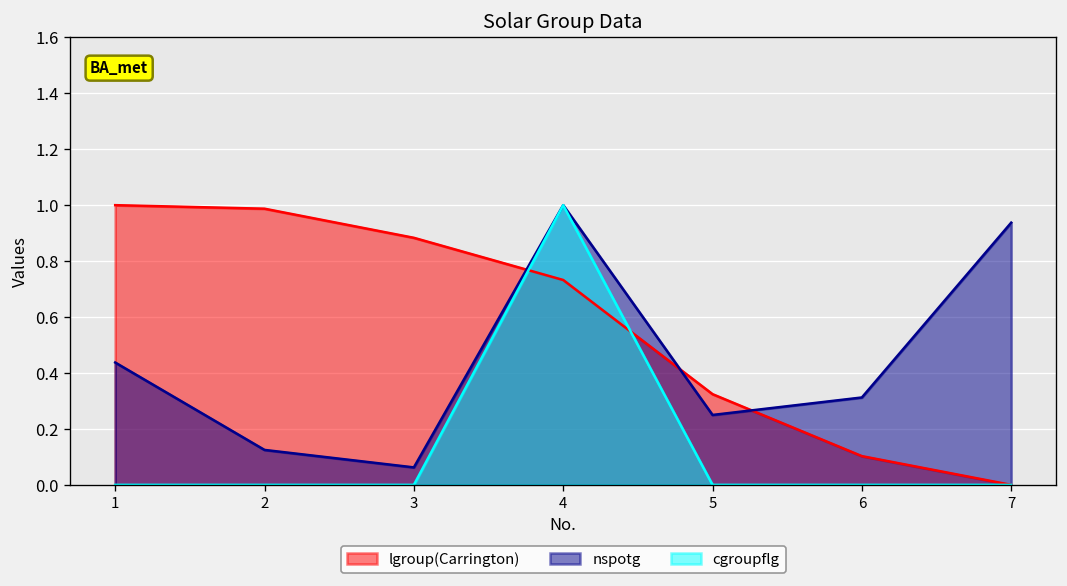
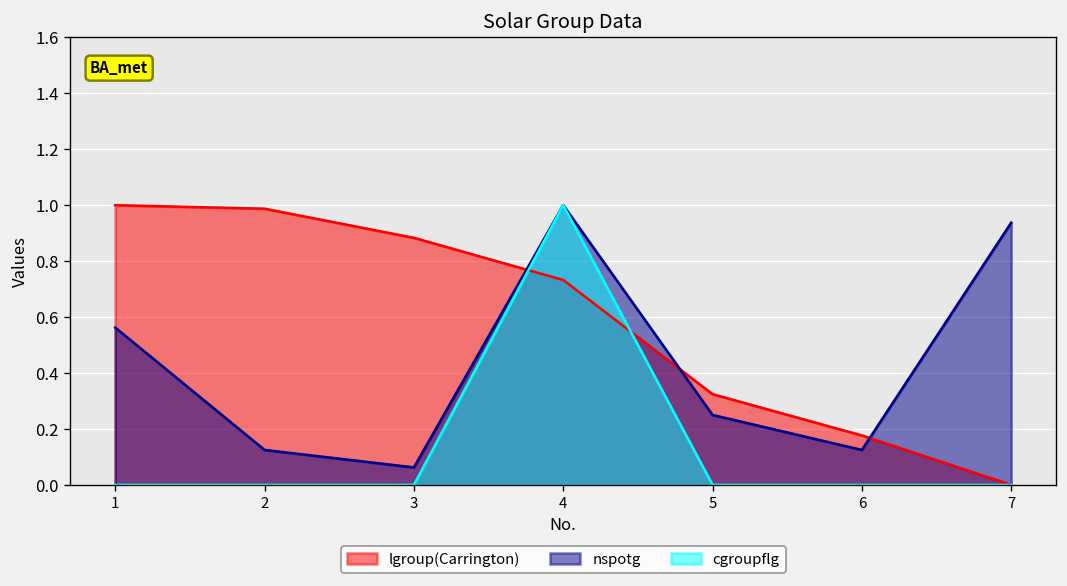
nspotg, 1: 0.44 -> 0.56
lgroup(Carrington), 6: 0.10 -> 0.18
nspotg, 6: 0.31 -> 0.13
